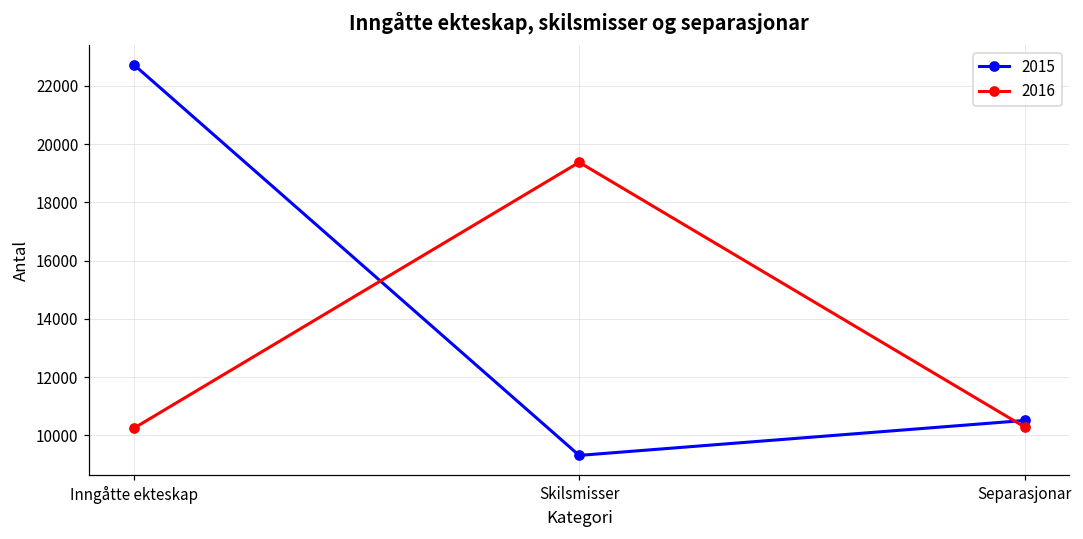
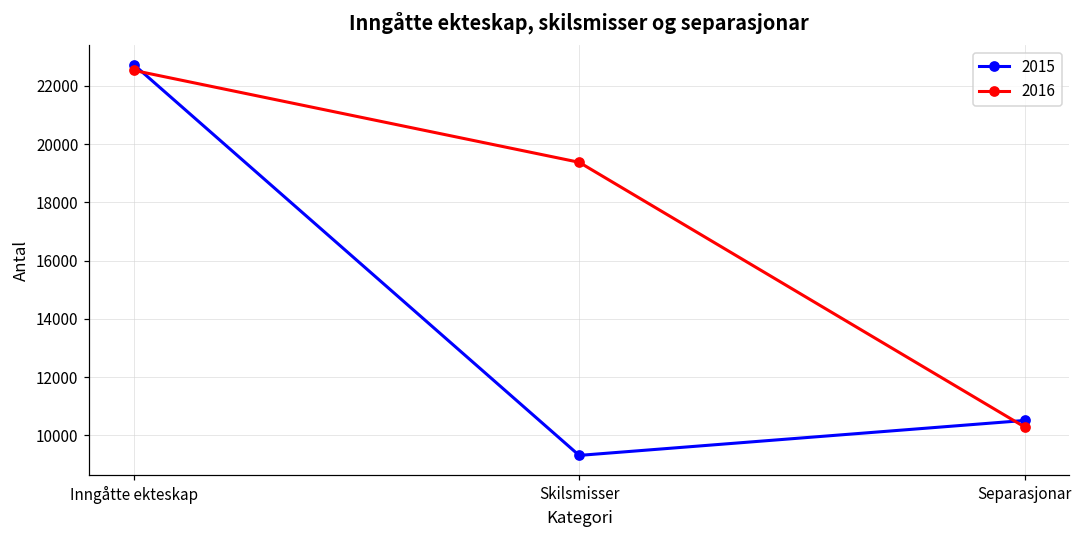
2016, Inngåtte ekteskap: 10200 -> 22500
